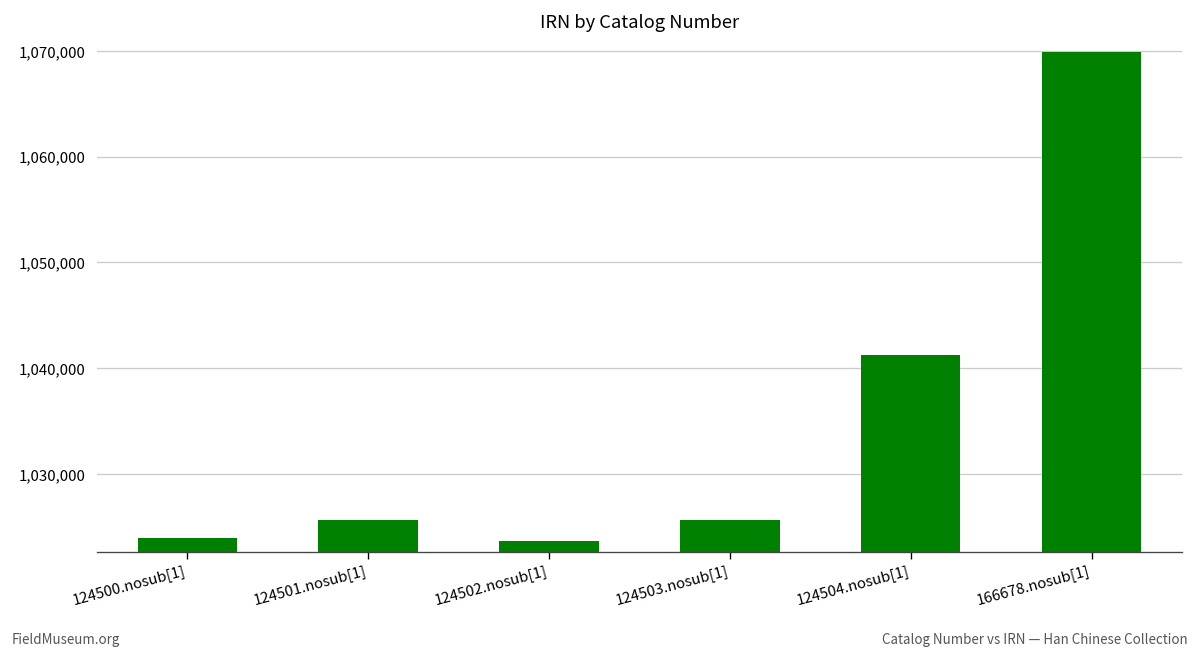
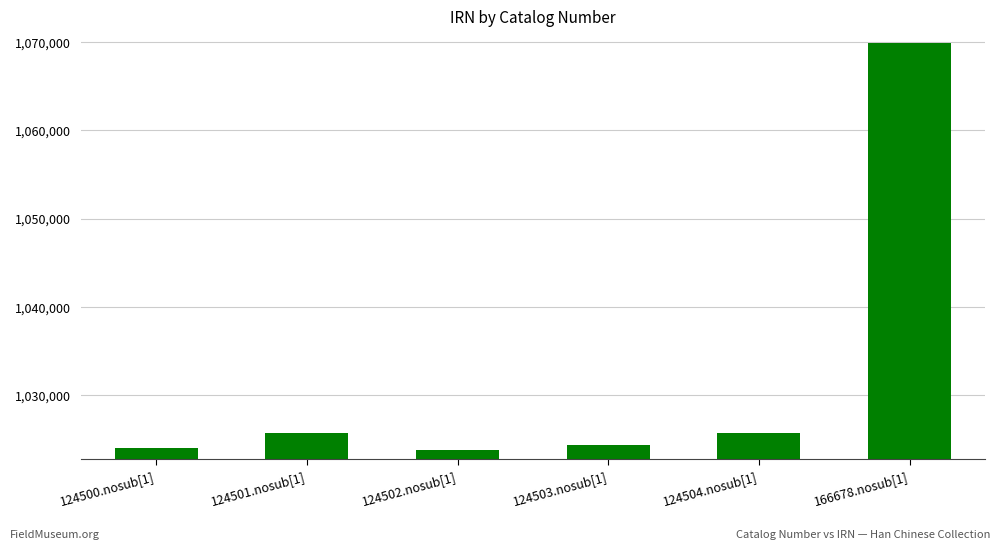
124503.nosub[1]: 1,026,000 -> 1,024,000
124504.nosub[1]: 1,041,000 -> 1,026,000
